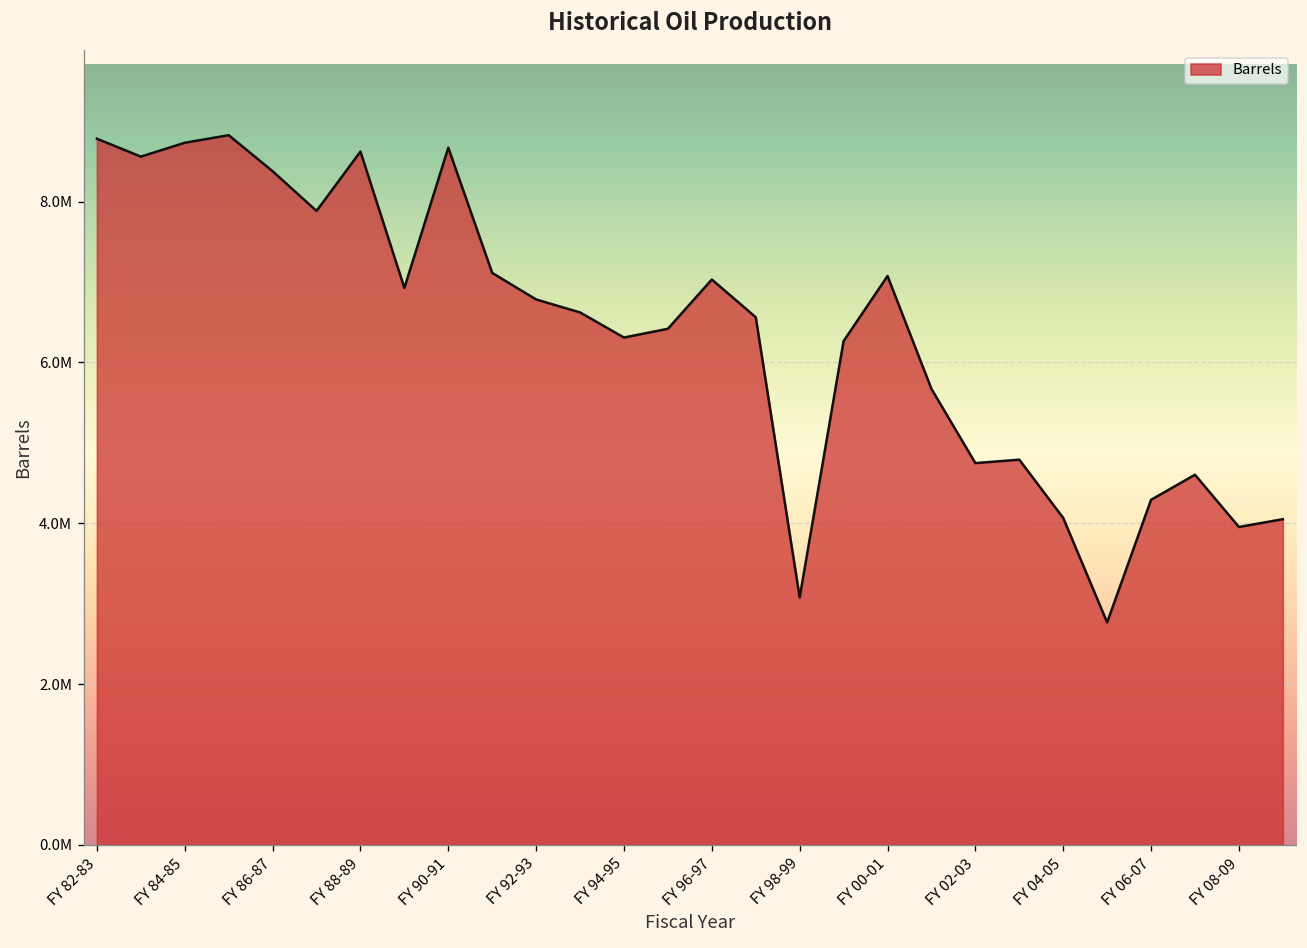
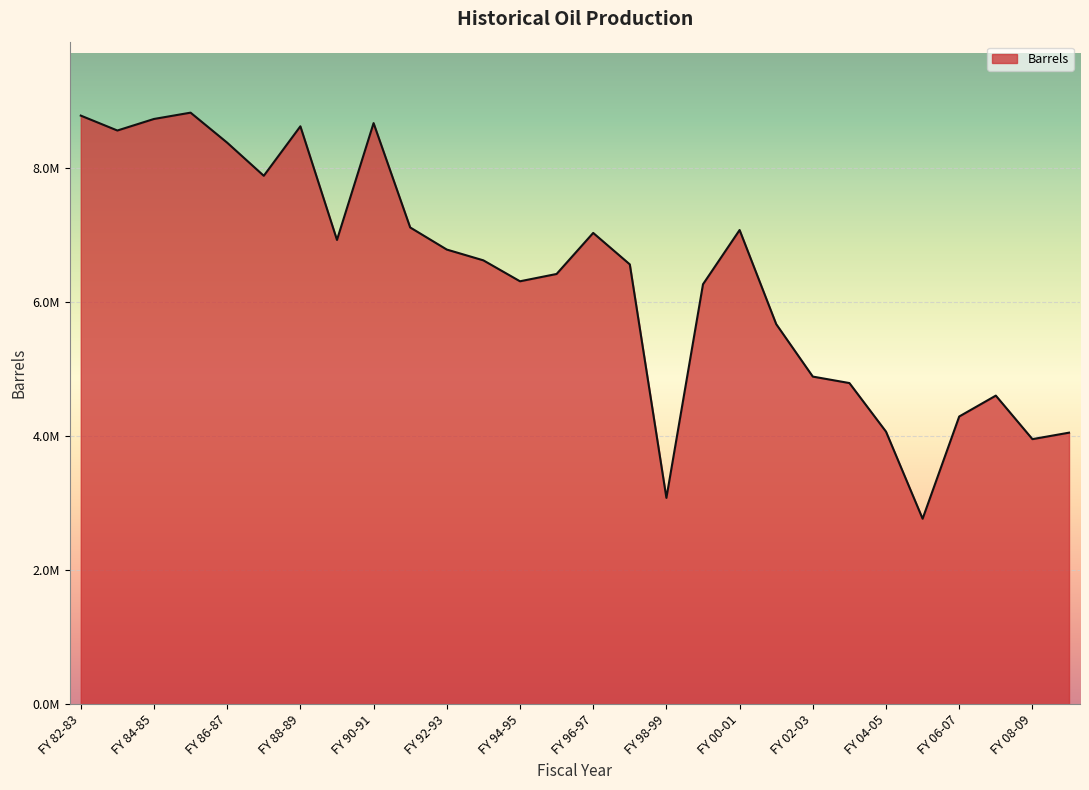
FY 02-03: 4700000 -> 4900000
